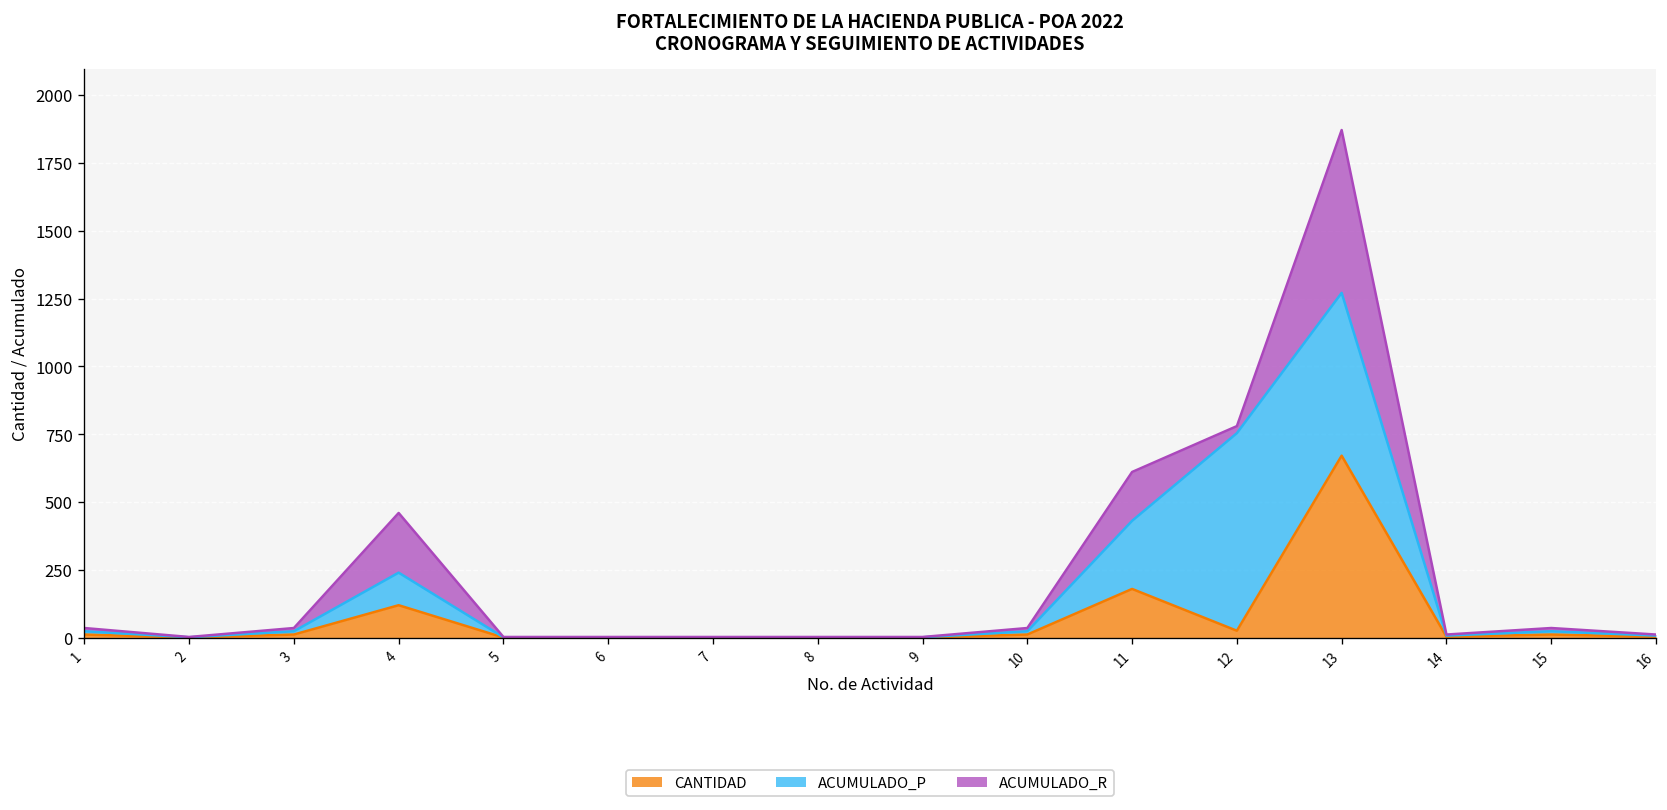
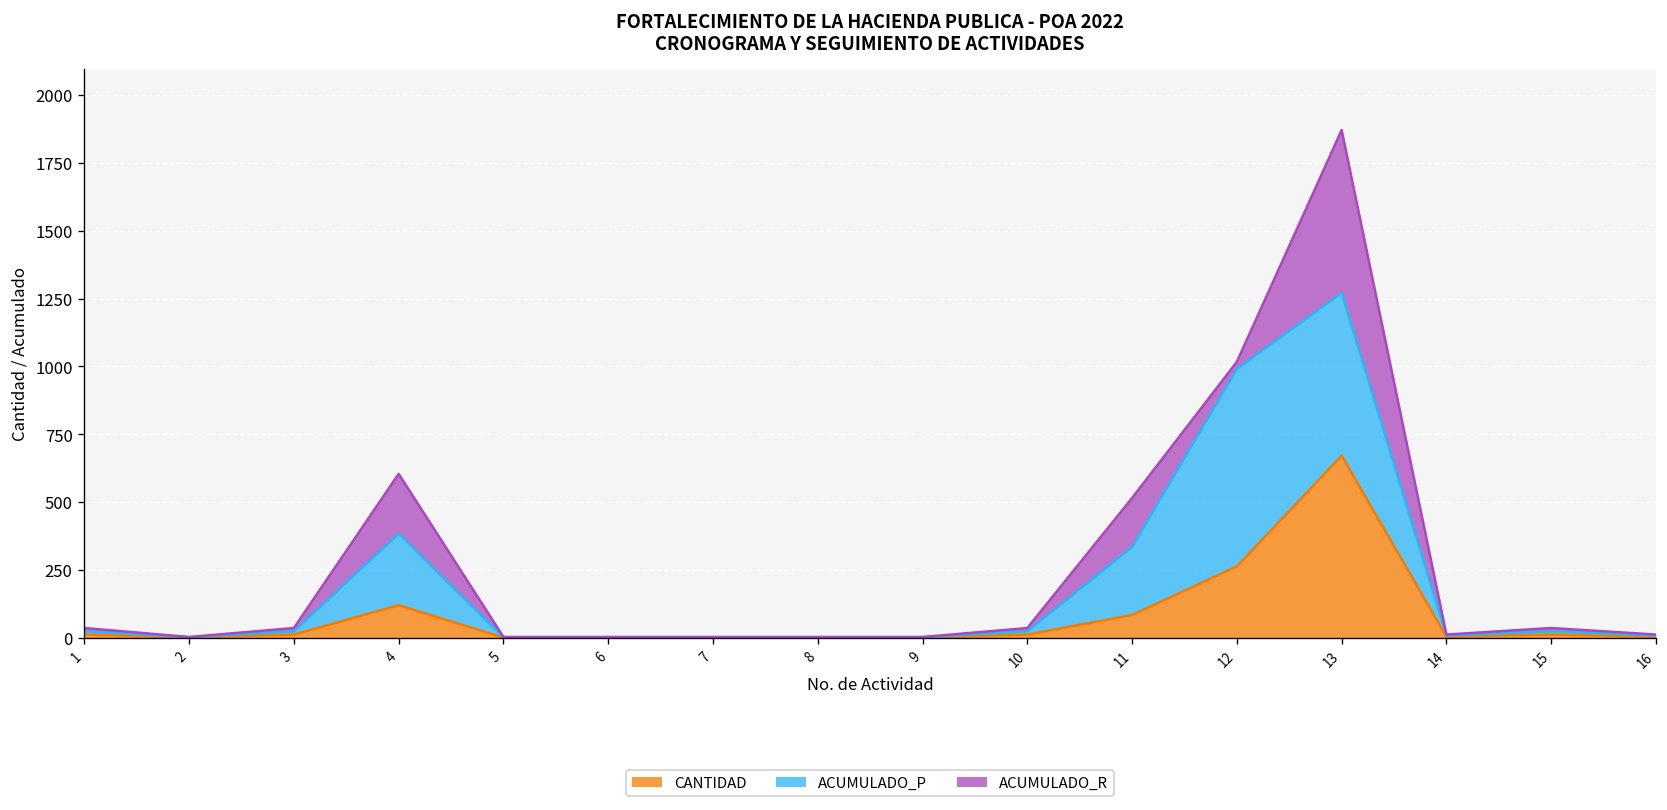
ACUMULADO_P, 4: 120 -> 260
CANTIDAD, 11: 180 -> 80
CANTIDAD, 12: 30 -> 260
